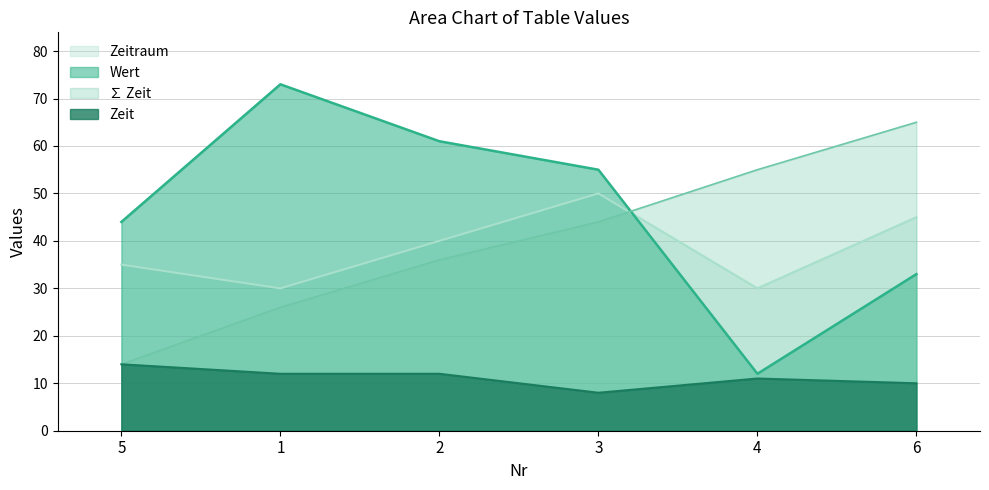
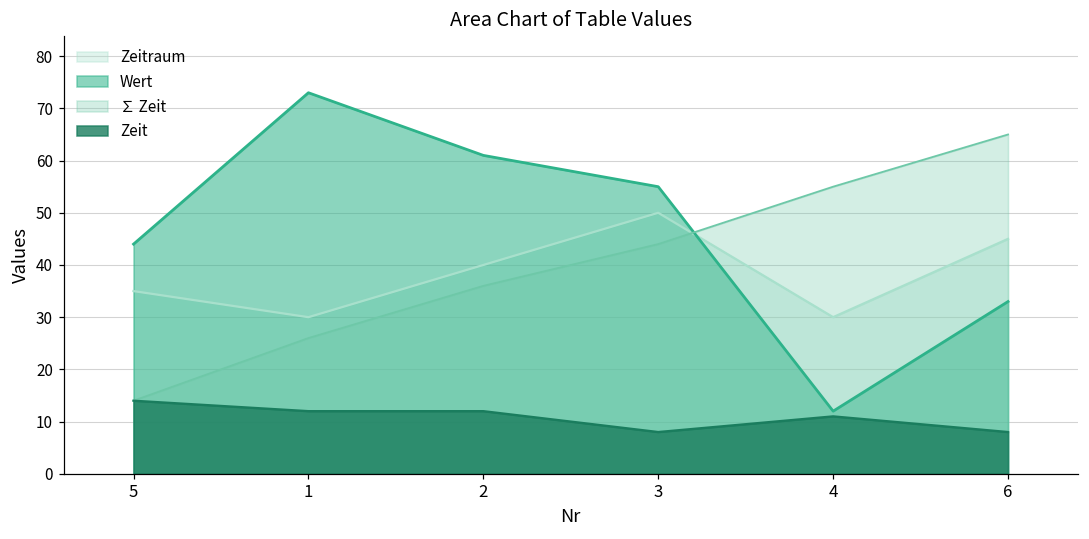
Zeit, 6: 10 -> 8
